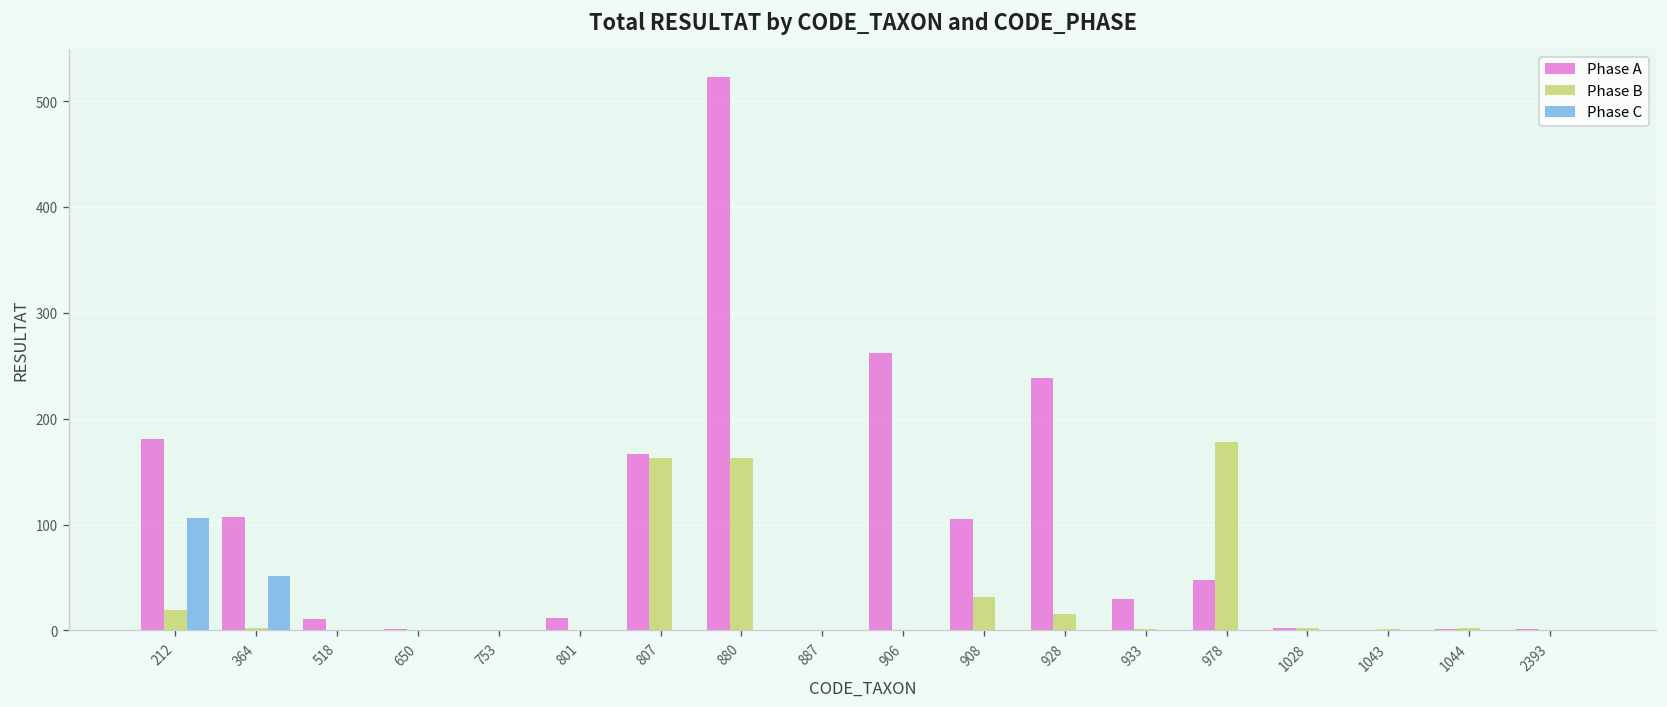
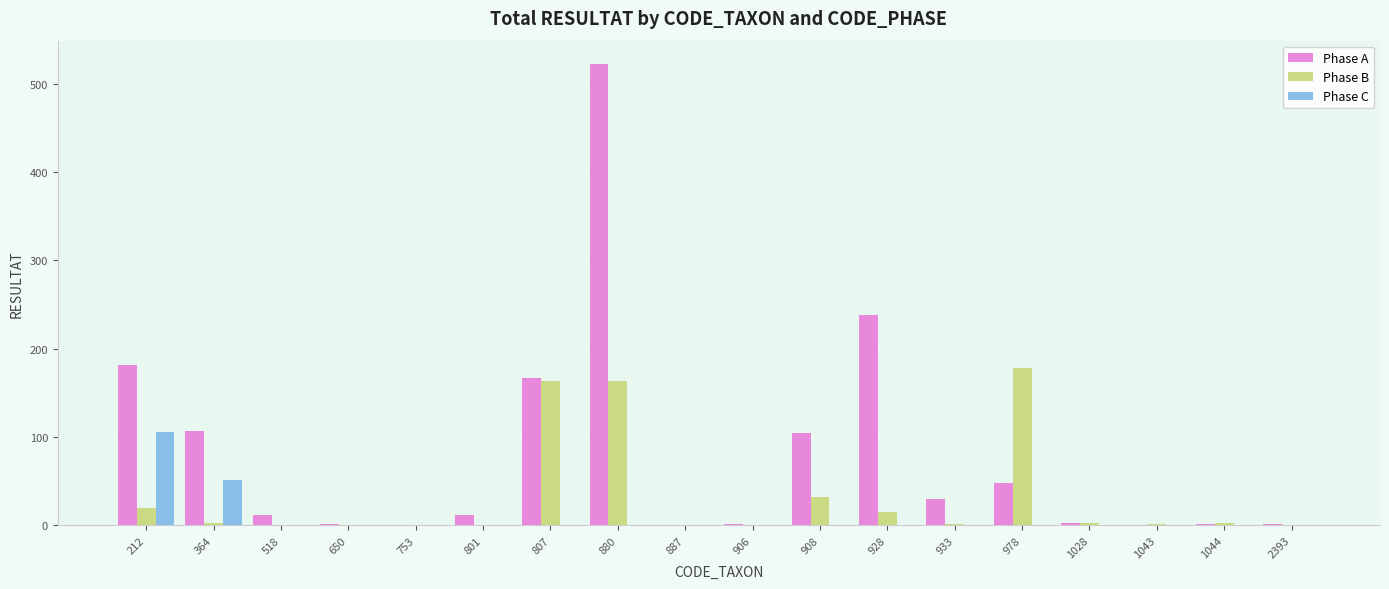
Phase A, 906: 260 -> 0
